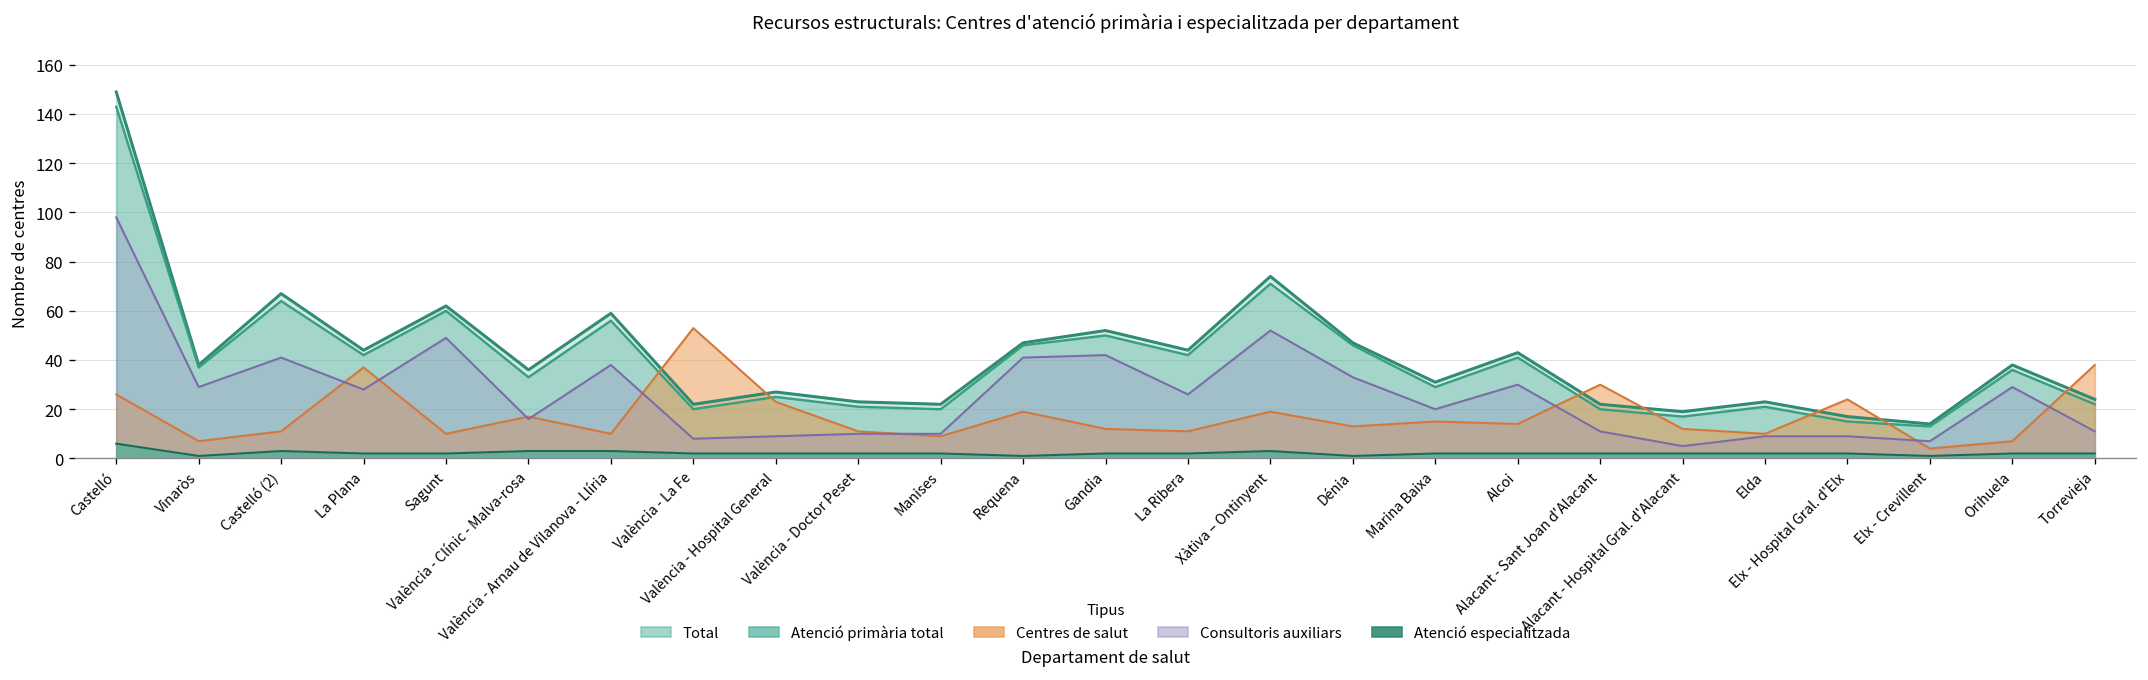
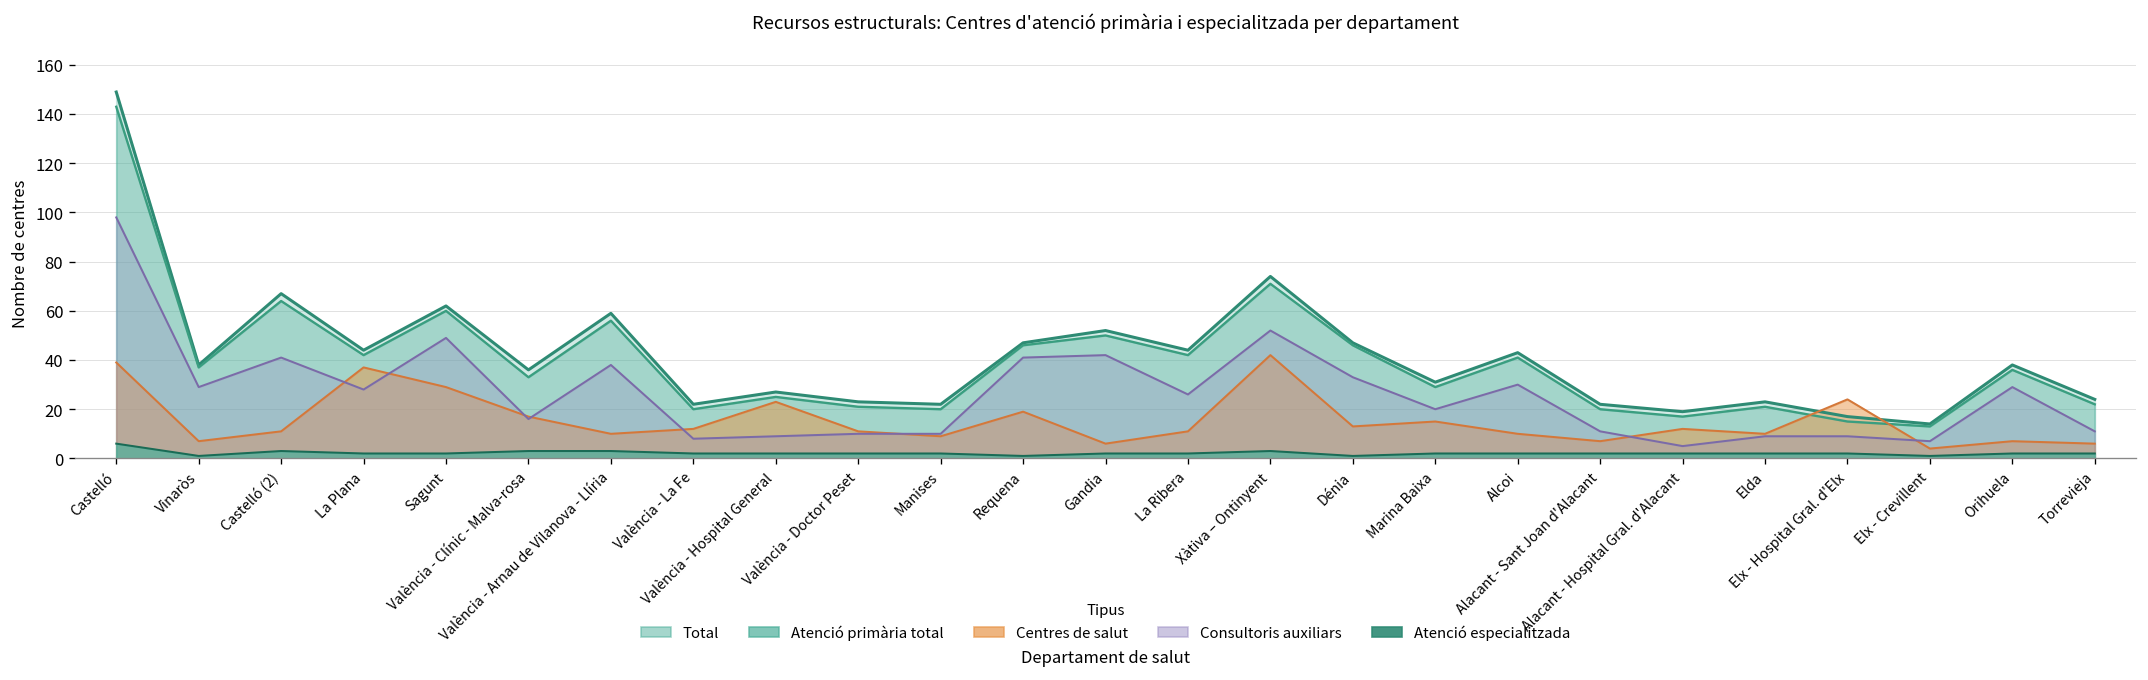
Centres de salut, Castelló: 26 -> 39
Centres de salut, Sagunt: 10 -> 29
Centres de salut, València - La Fe: 53 -> 12
Centres de salut, Gandia: 12 -> 6
Centres de salut, Xàtiva – Ontinyent: 19 -> 42
Centres de salut, Alcoi: 14 -> 10
Centres de salut, Alacant - Sant Joan d'Alacant: 30 -> 7
Centres de salut, Torrevieja: 38 -> 6
